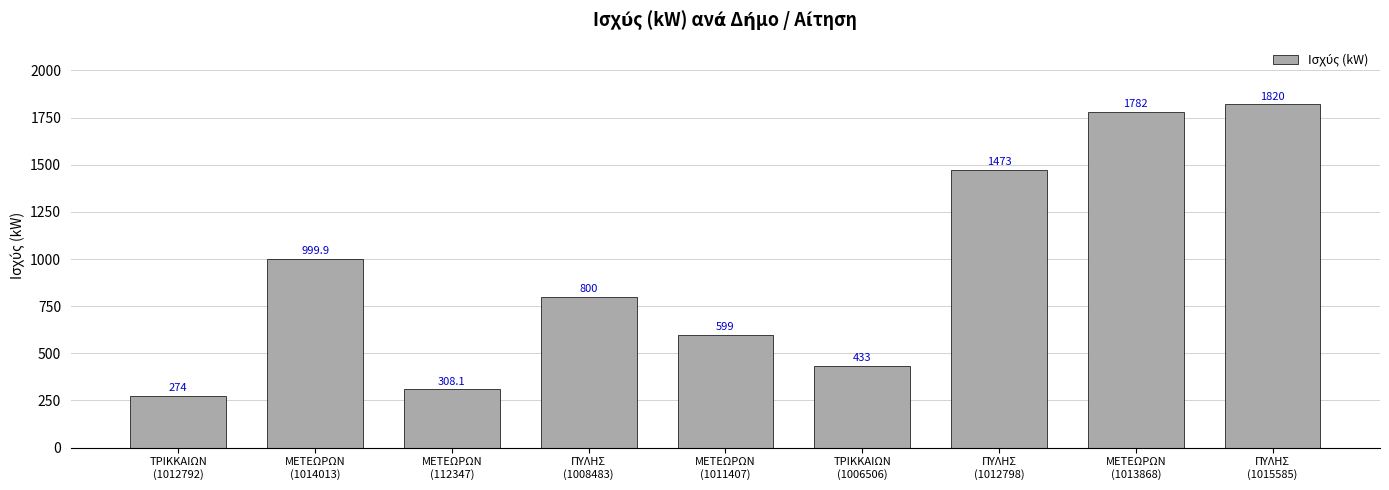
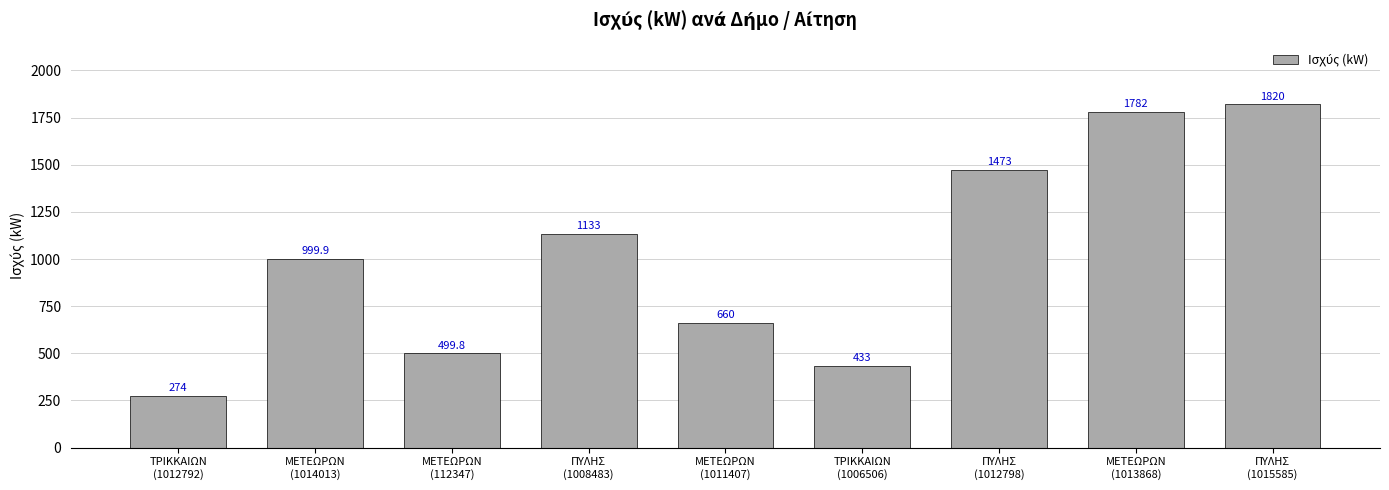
ΜΕΤΕΩΡΩΝ (112347): 308.1 -> 499.8
ΠΥΛΗΣ (1008483): 800 -> 1133
ΜΕΤΕΩΡΩΝ (1011407): 599 -> 660
